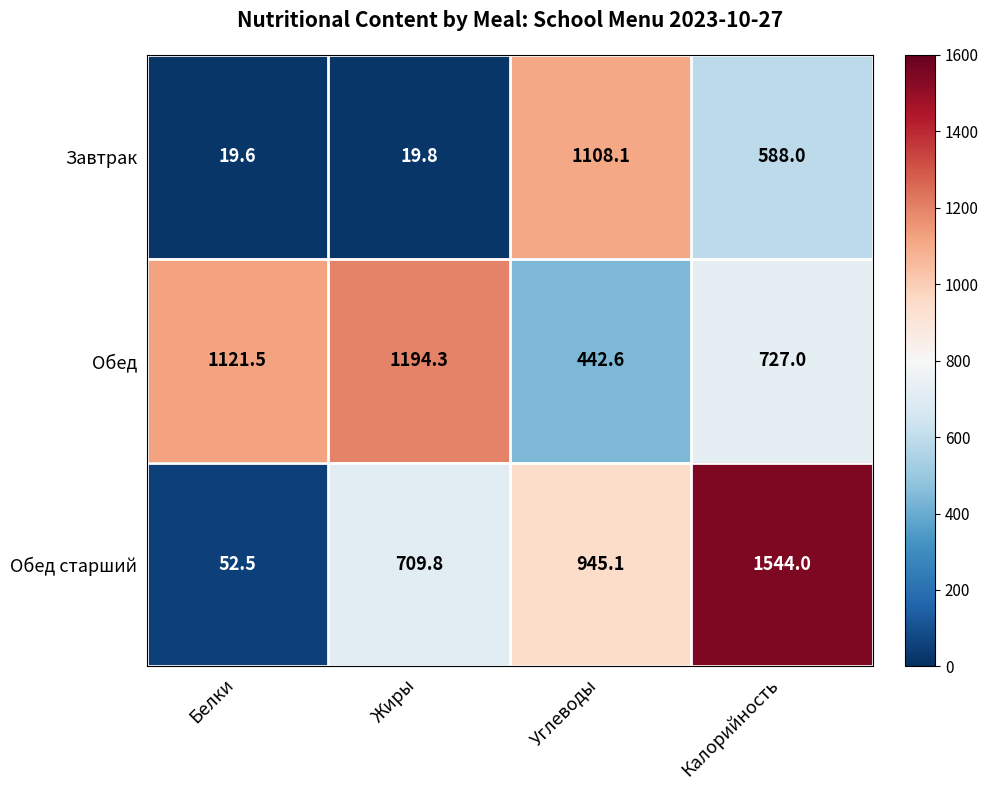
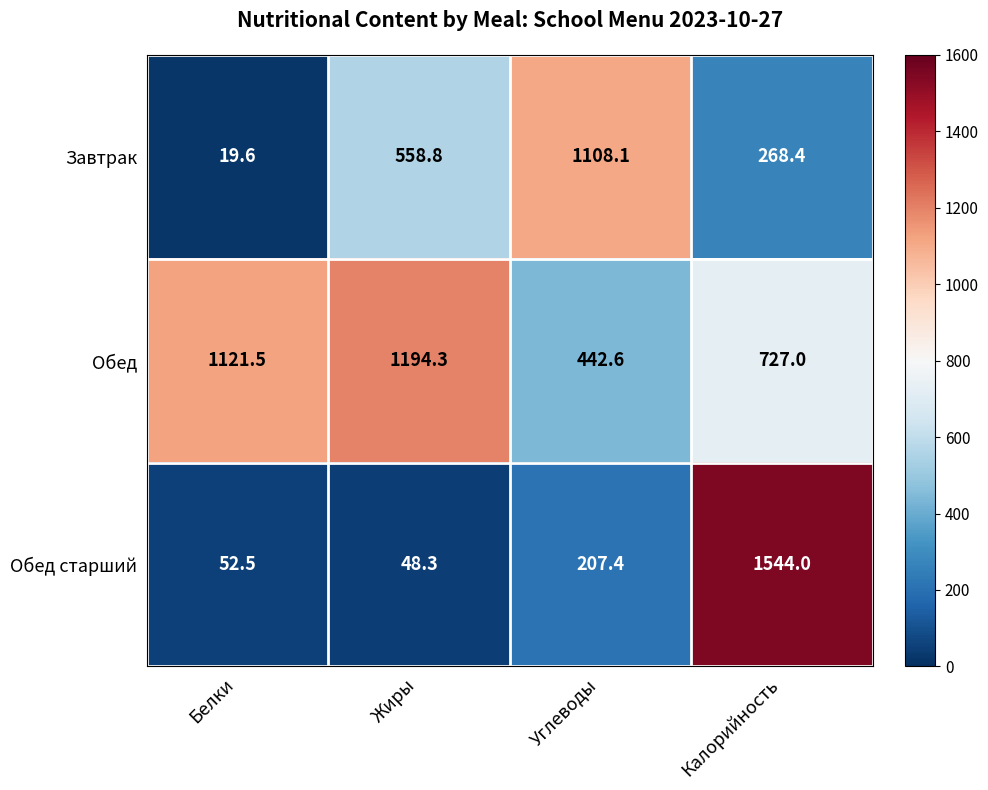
Завтрак, Жиры: 19.8 -> 558.8
Завтрак, Калорийность: 588.0 -> 268.4
Обед старший, Жиры: 709.8 -> 48.3
Обед старший, Углеводы: 945.1 -> 207.4
